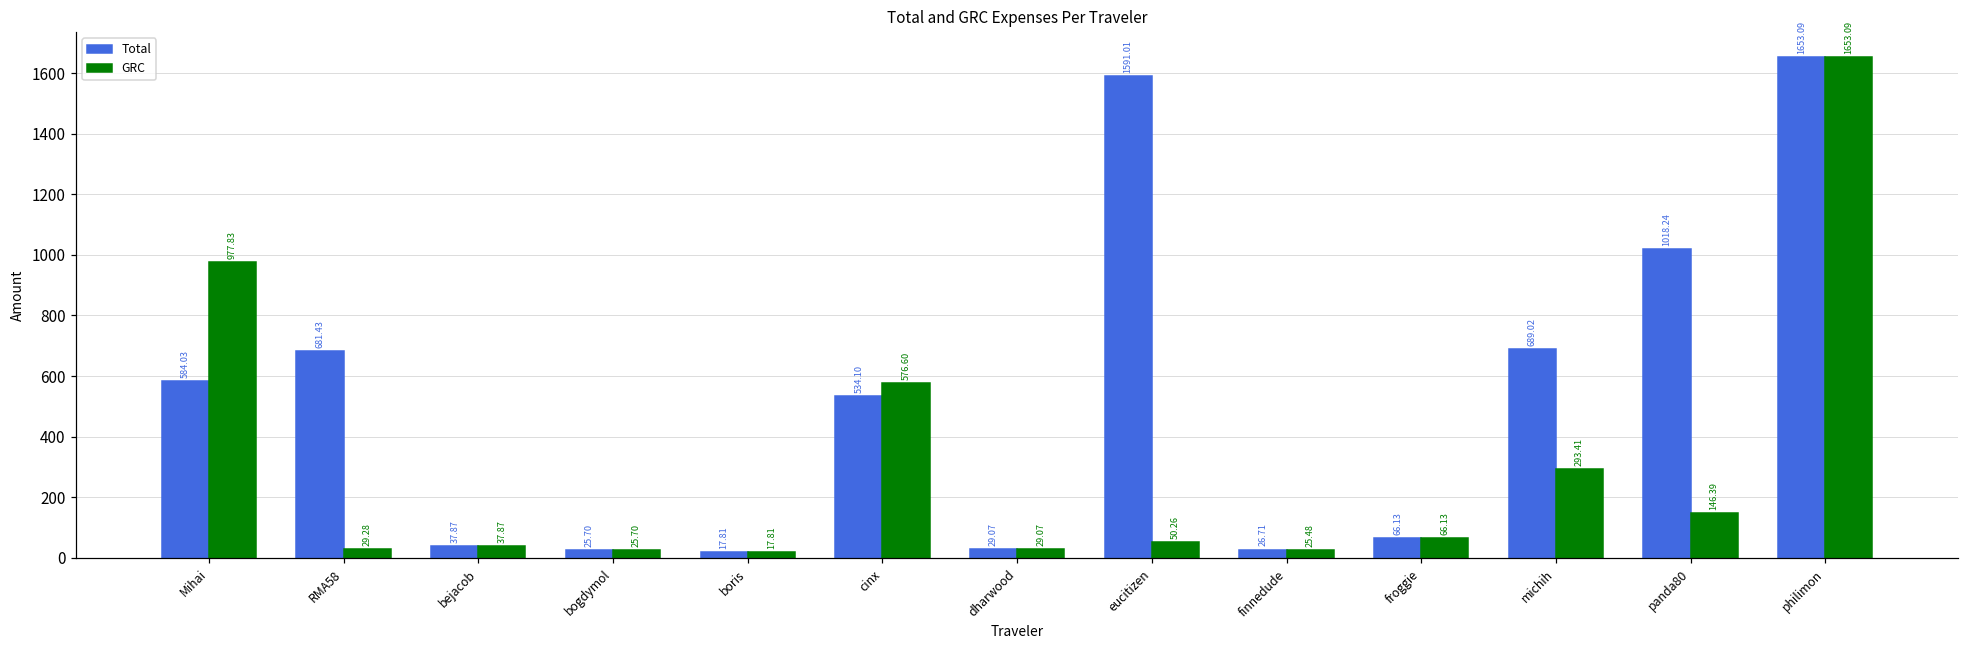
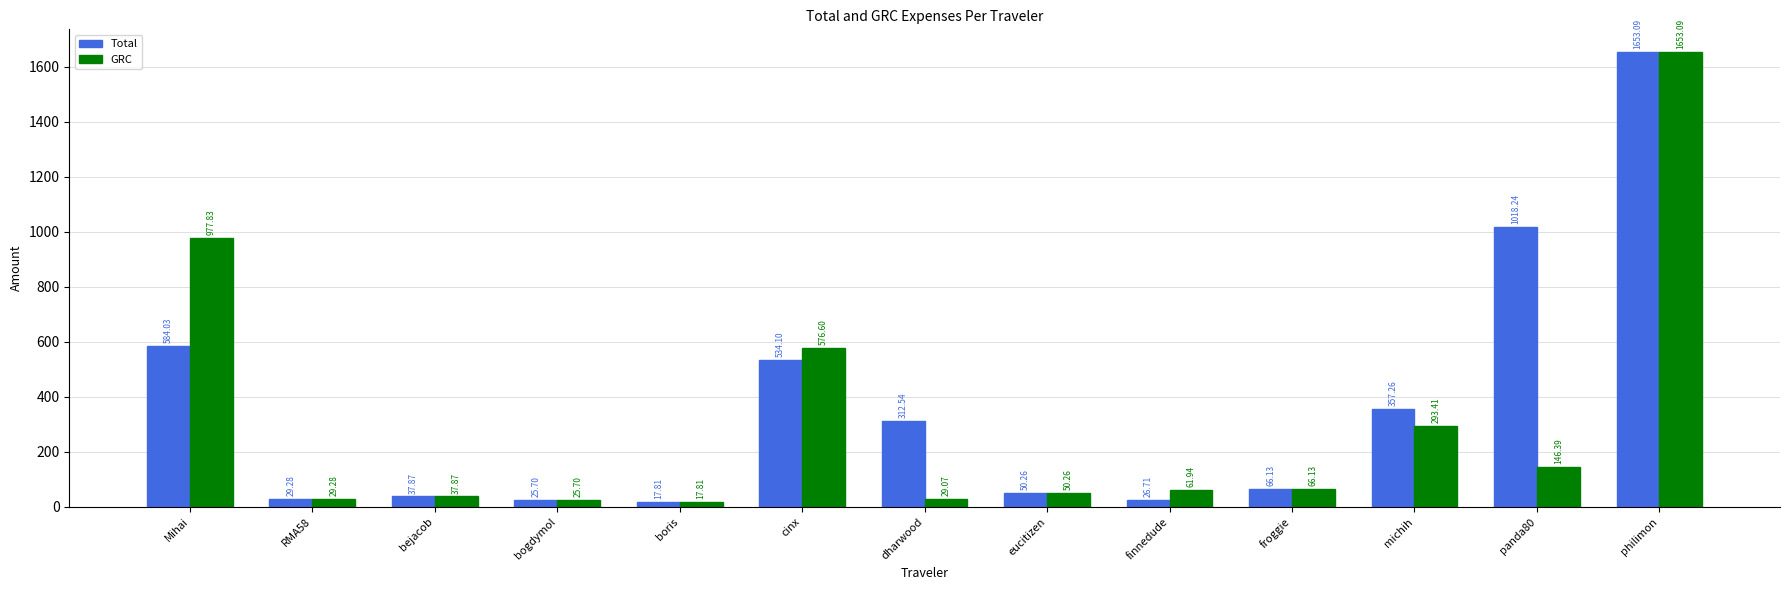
Total, RMA58: 681.43 -> 29.28
Total, dharwood: 29.07 -> 312.54
Total, eucitizen: 1591.01 -> 50.26
GRC, finnedude: 25.48 -> 61.94
Total, michih: 689.02 -> 357.26
